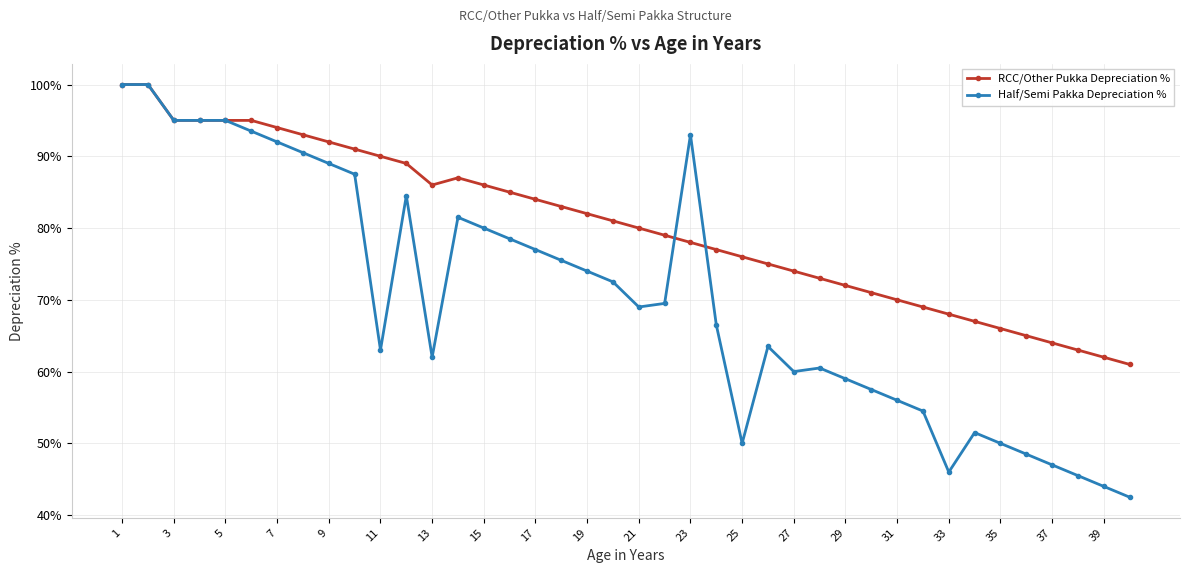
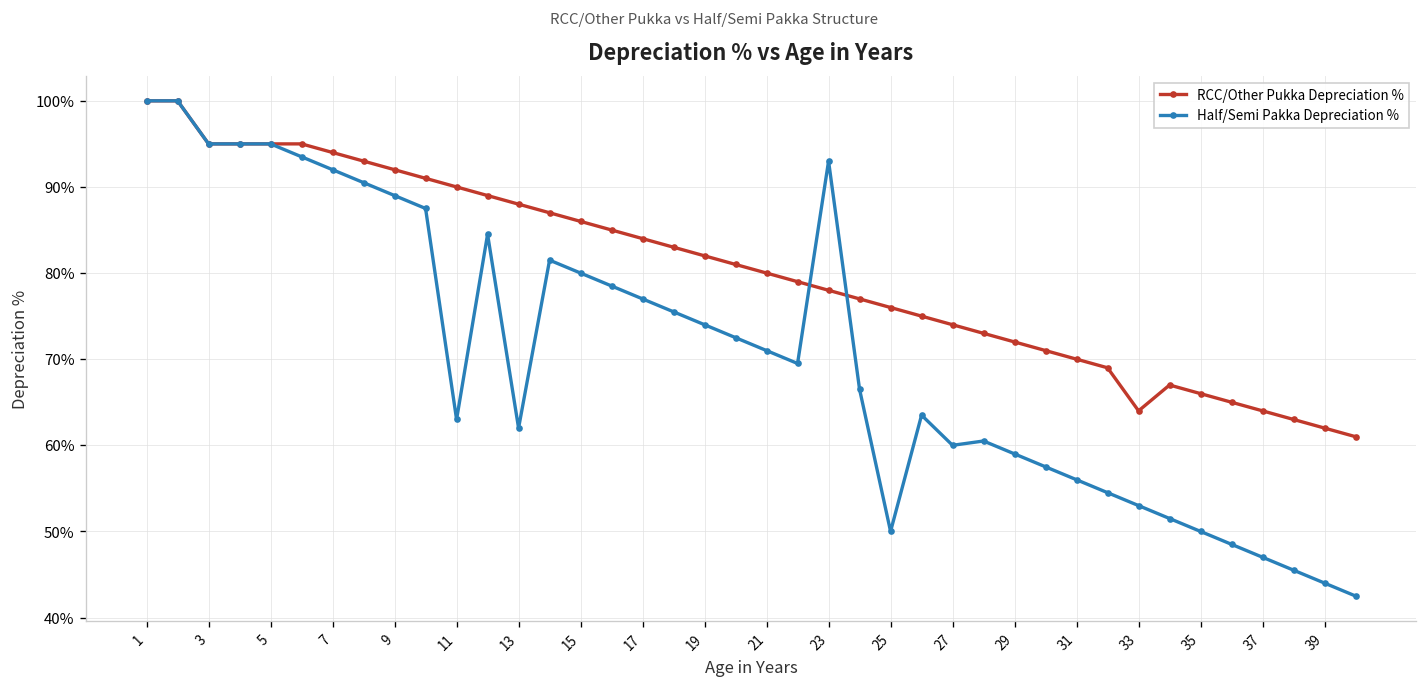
RCC/Other Pukka Depreciation %, 13: 86% -> 88%
Half/Semi Pakka Depreciation %, 21: 69% -> 71%
RCC/Other Pukka Depreciation %, 33: 68% -> 64%
Half/Semi Pakka Depreciation %, 33: 46% -> 53%
